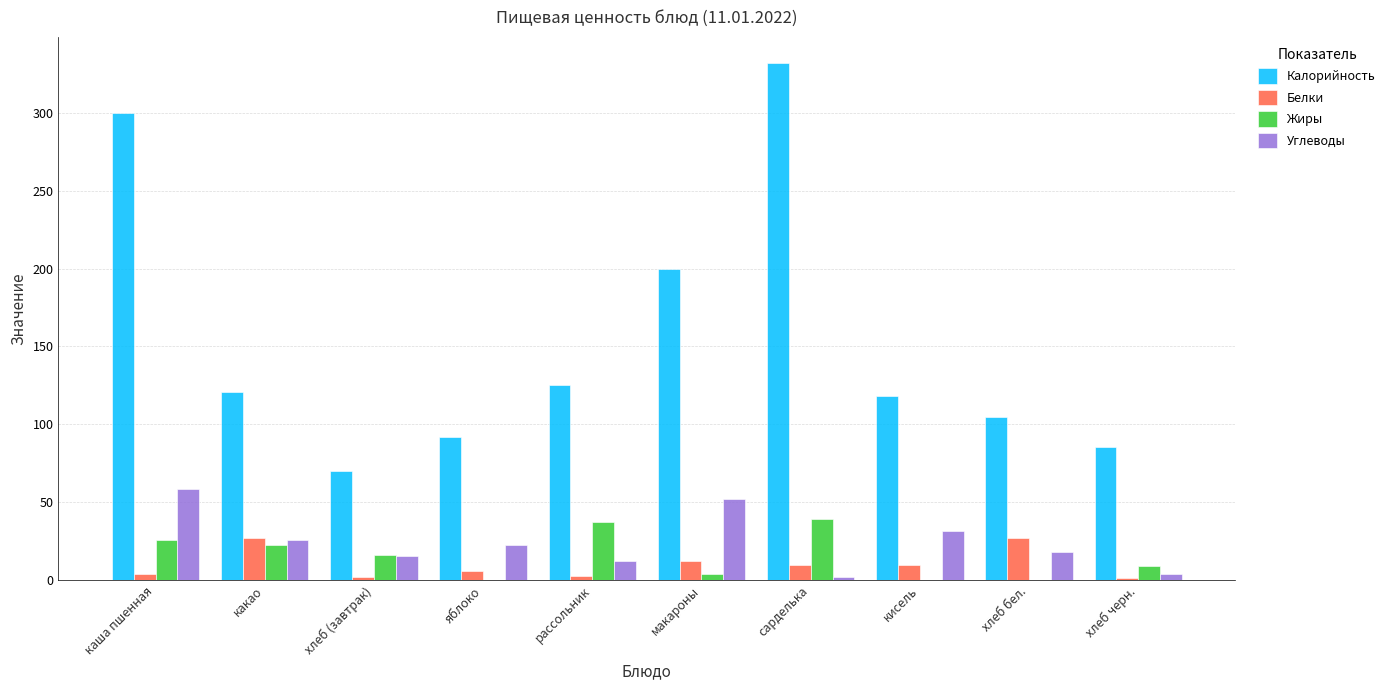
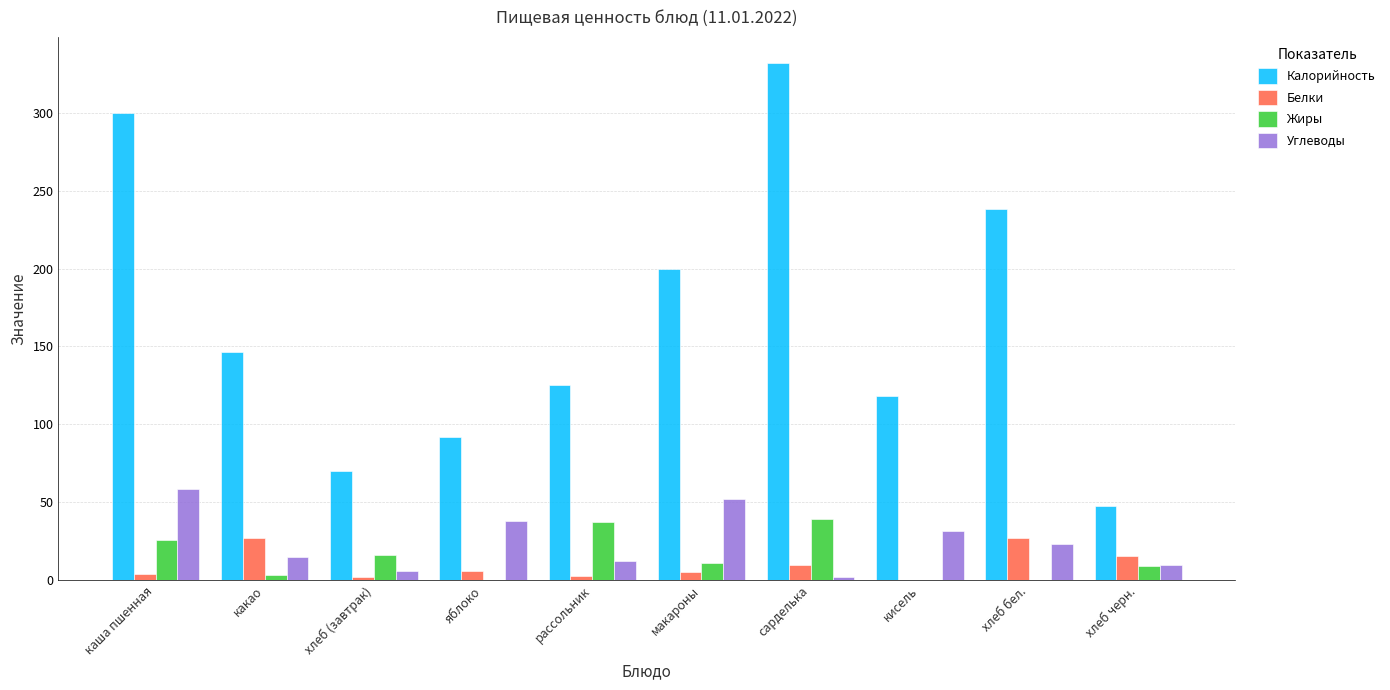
Калорийность, какао: 121 -> 147
Жиры, какао: 23 -> 4
Углеводы, какао: 26 -> 15
Углеводы, хлеб (завтрак): 16 -> 6
Углеводы, яблоко: 23 -> 38
Белки, макароны: 12 -> 5
Жиры, макароны: 4 -> 11
Белки, кисель: 10 -> 0
Калорийность, хлеб бел.: 105 -> 238
Углеводы, хлеб бел.: 18 -> 24
Калорийность, хлеб черн.: 86 -> 48
Белки, хлеб черн.: 2 -> 16
Углеводы, хлеб черн.: 4 -> 10
